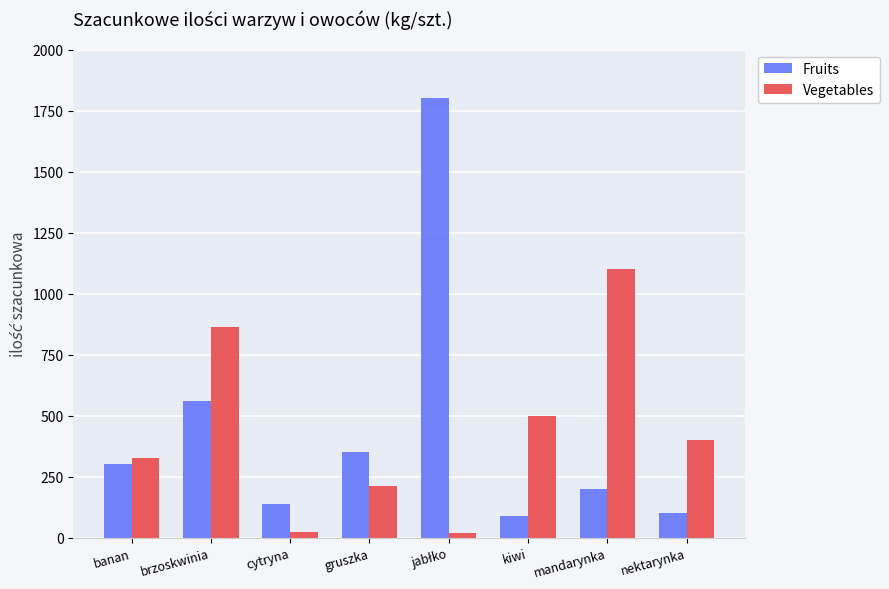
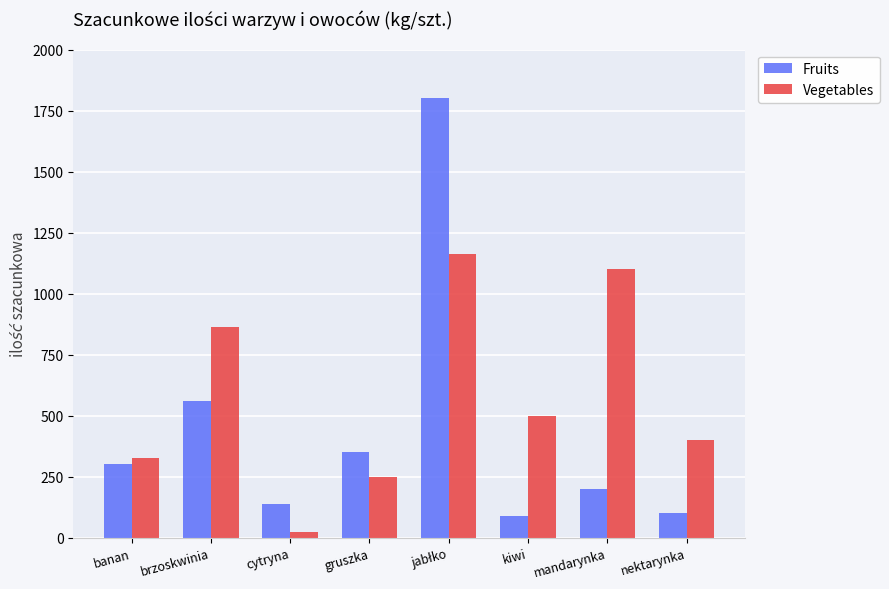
Vegetables, gruszka: 210 -> 250
Vegetables, jabłko: 20 -> 1160
